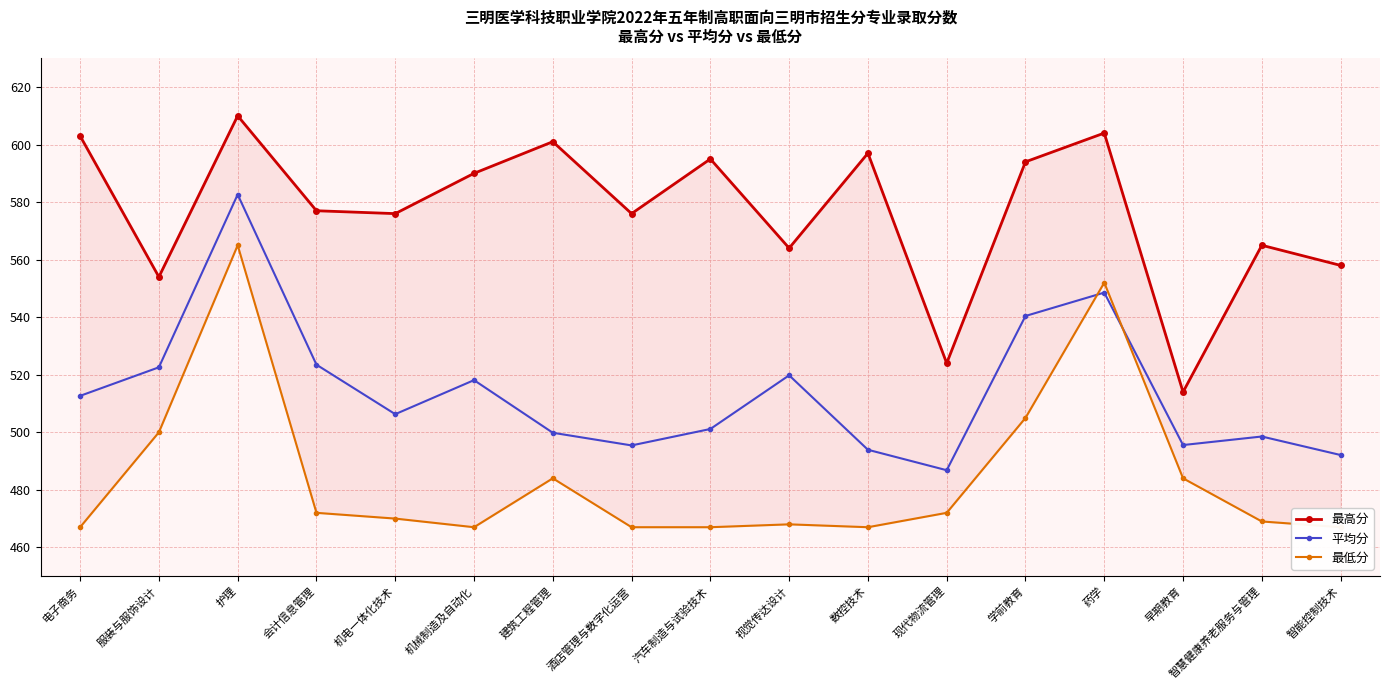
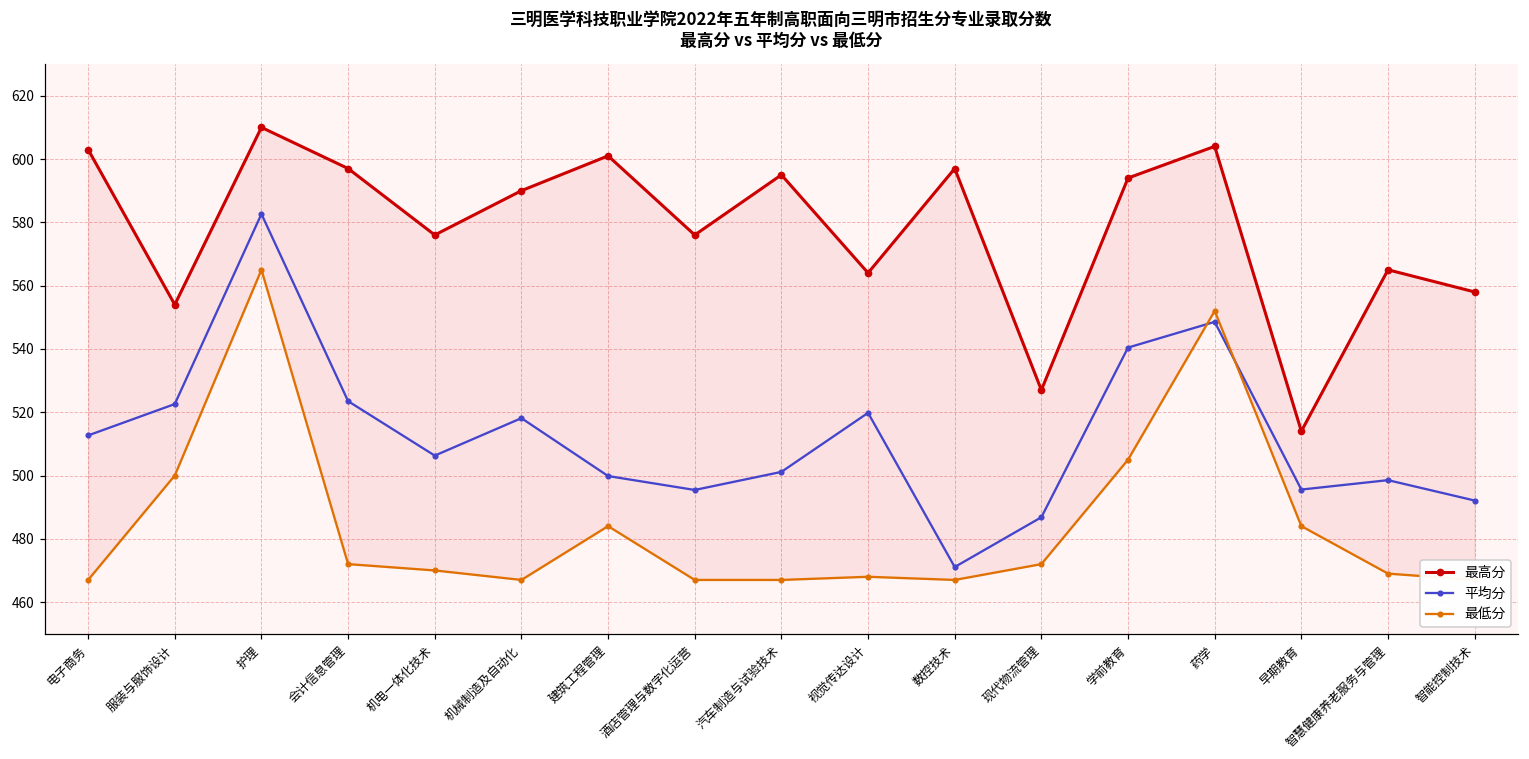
最高分, 会计信息管理: 577 -> 597
平均分, 数控技术: 494 -> 471
最高分, 现代物流管理: 524 -> 527
